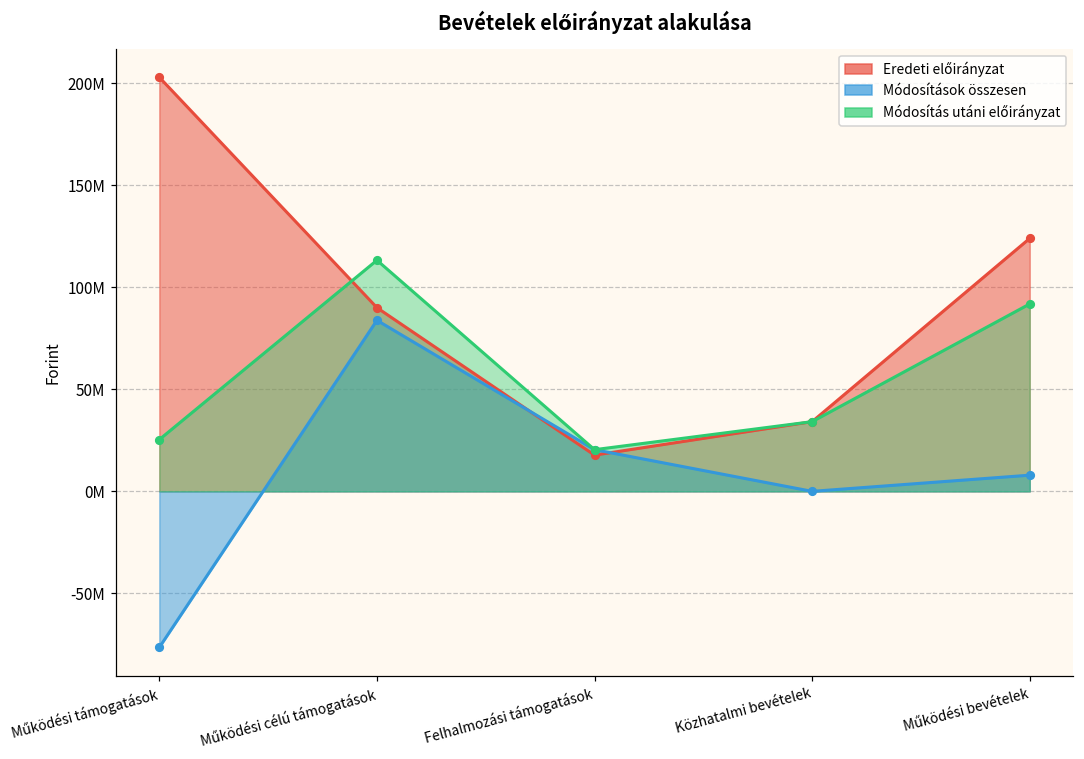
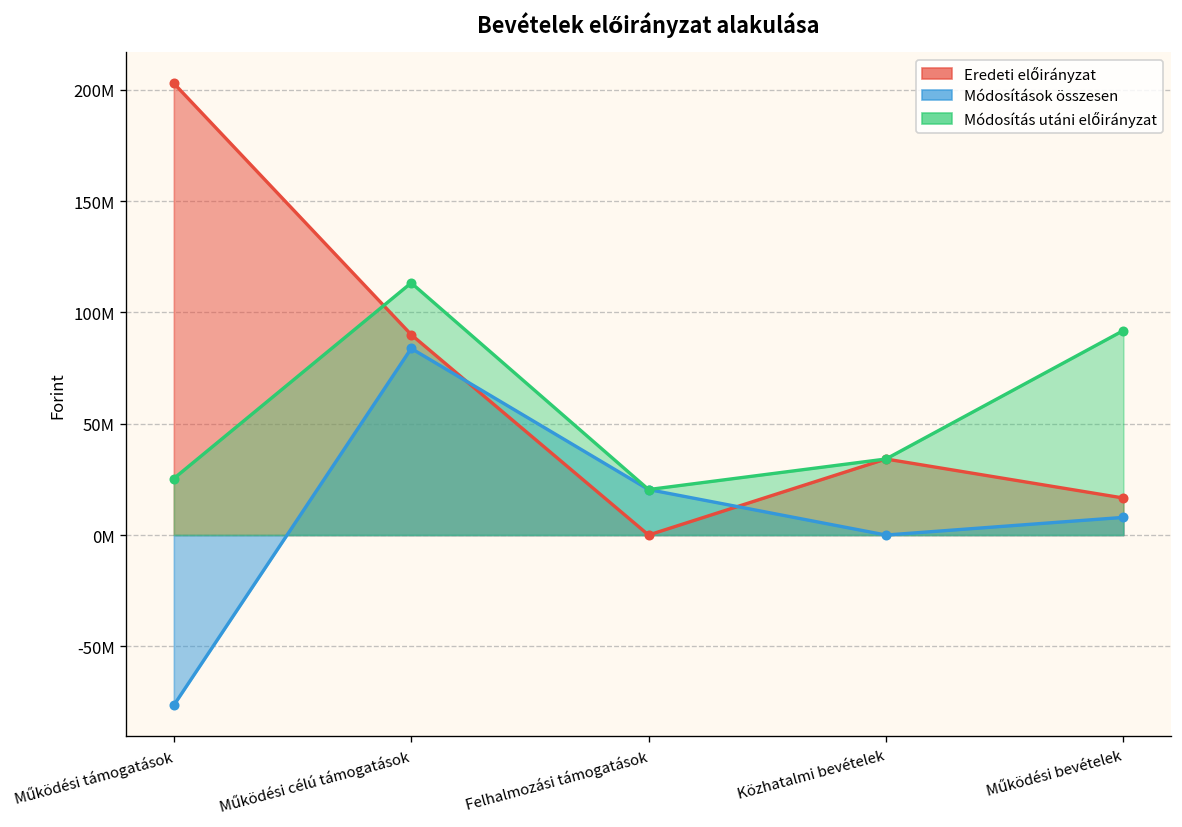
Eredeti előirányzat, Felhalmozási támogatások: 18000000 -> 0
Eredeti előirányzat, Működési bevételek: 124000000 -> 17000000
